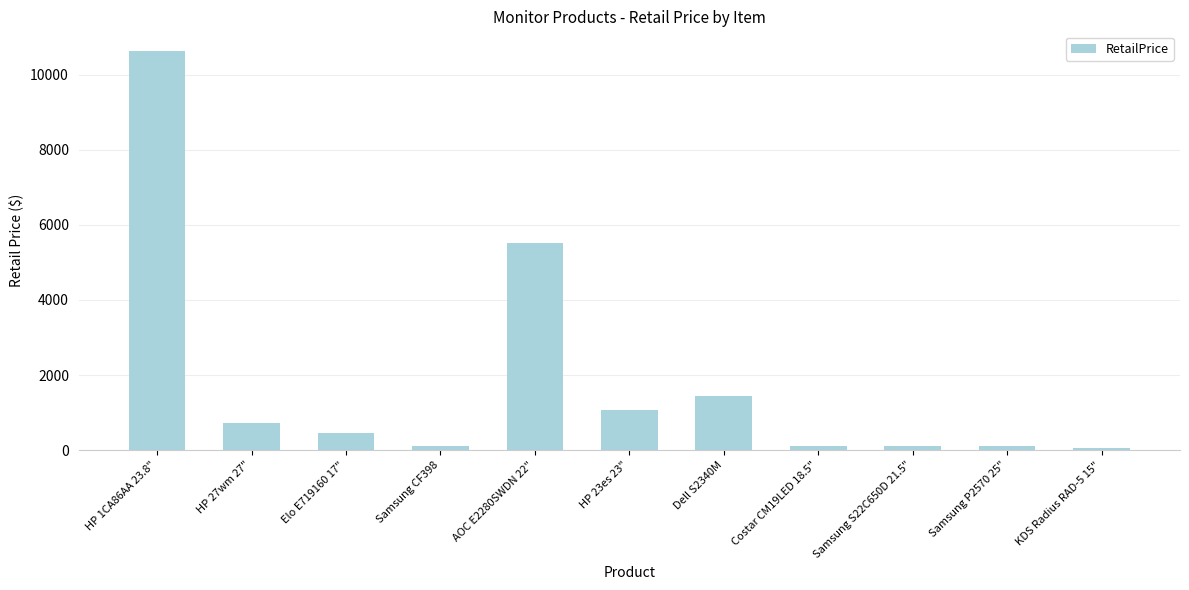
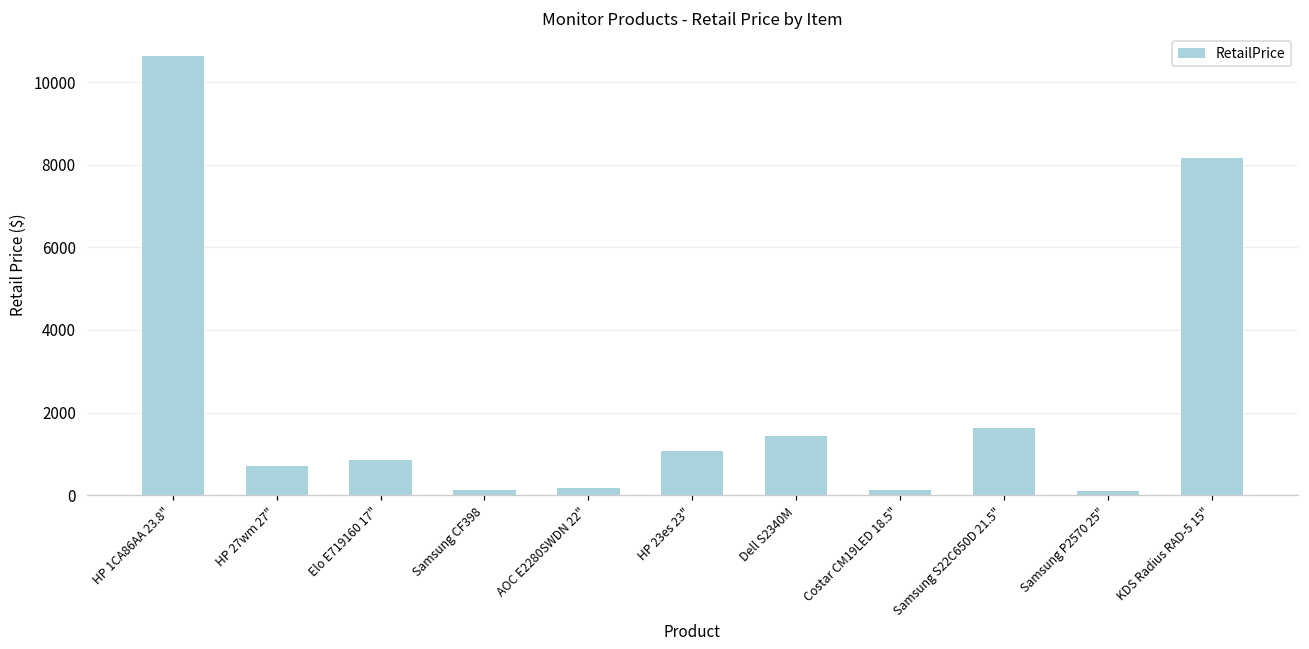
Elo E719160 17": 400 -> 900
AOC E2280SWDN 22": 5500 -> 200
Samsung S22C650D 21.5": 100 -> 1600
KDS Radius RAD-5 15": 0 -> 8200
